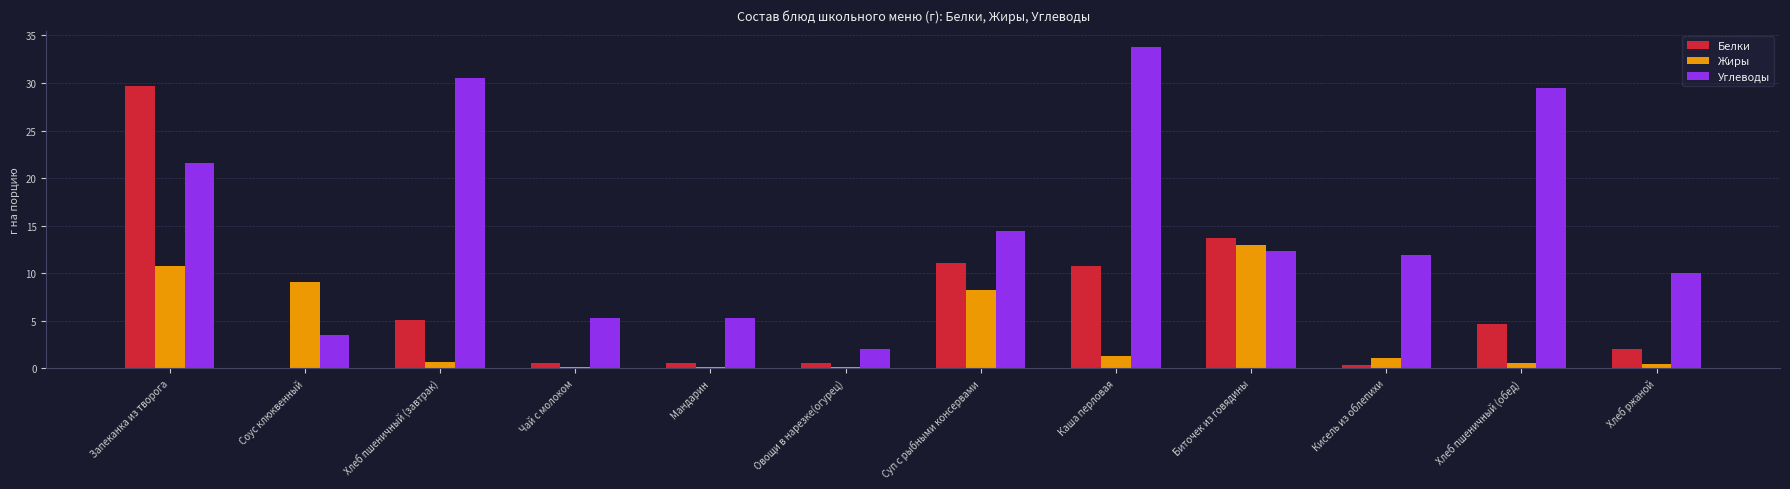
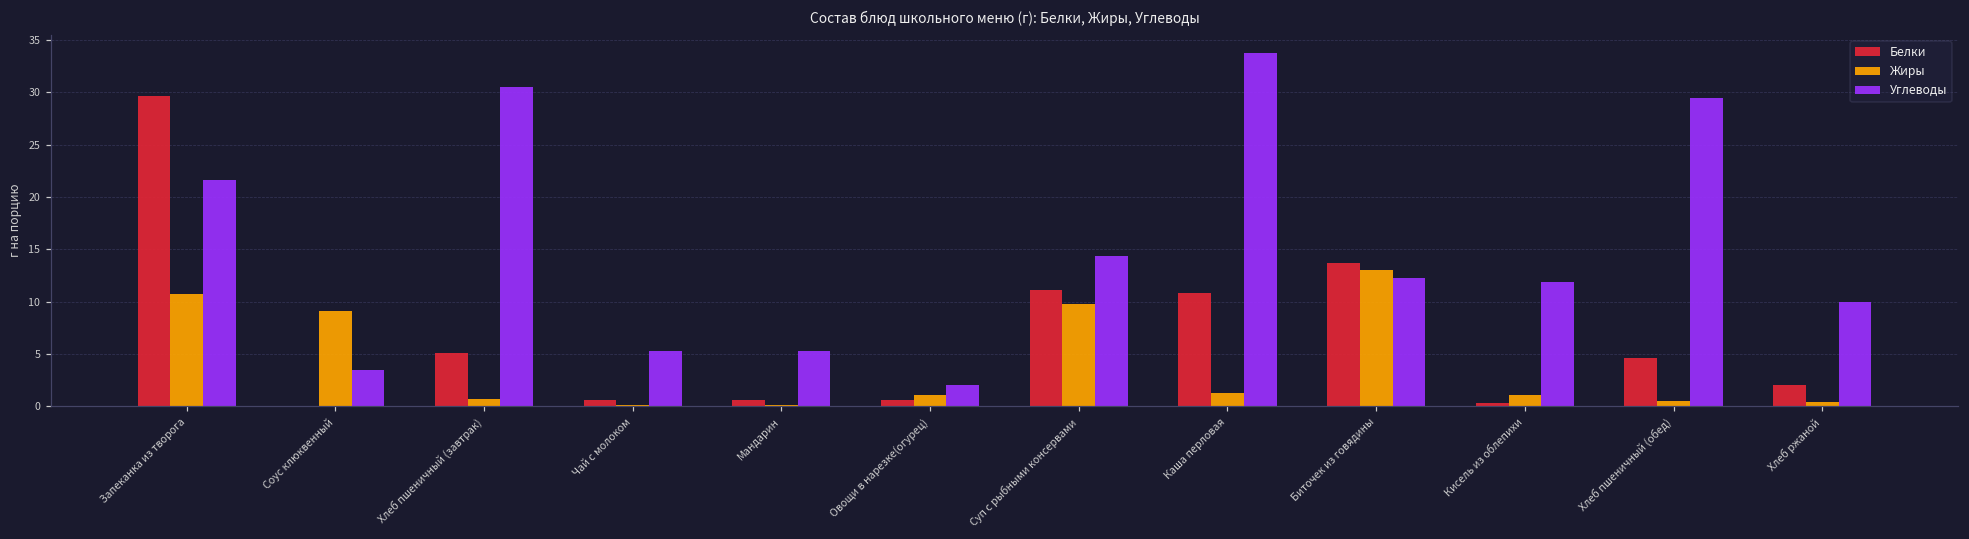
Жиры, Овощи в нарезке(огурец): 0 -> 1
Жиры, Суп с рыбными консервами: 8 -> 10
